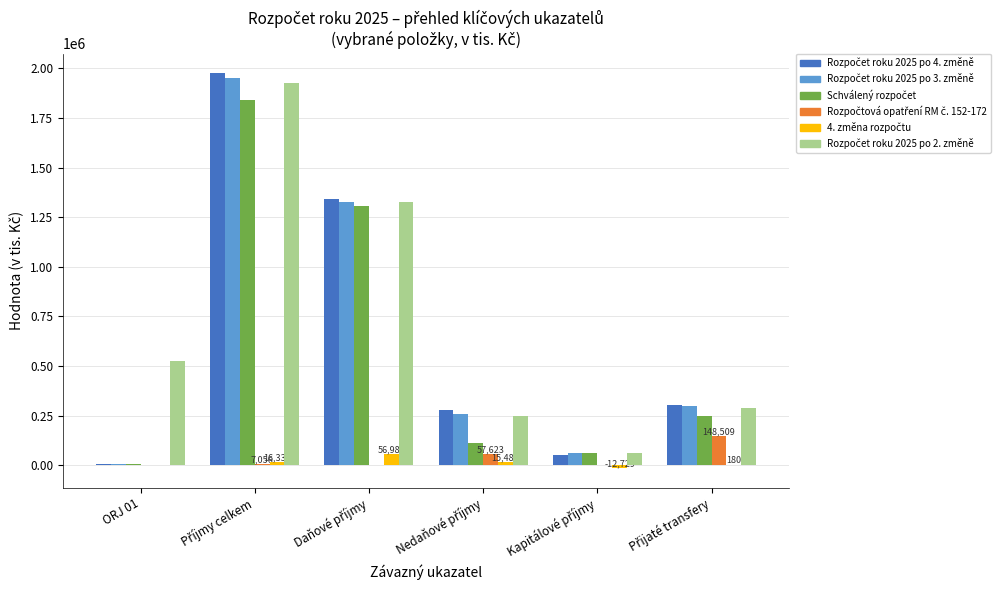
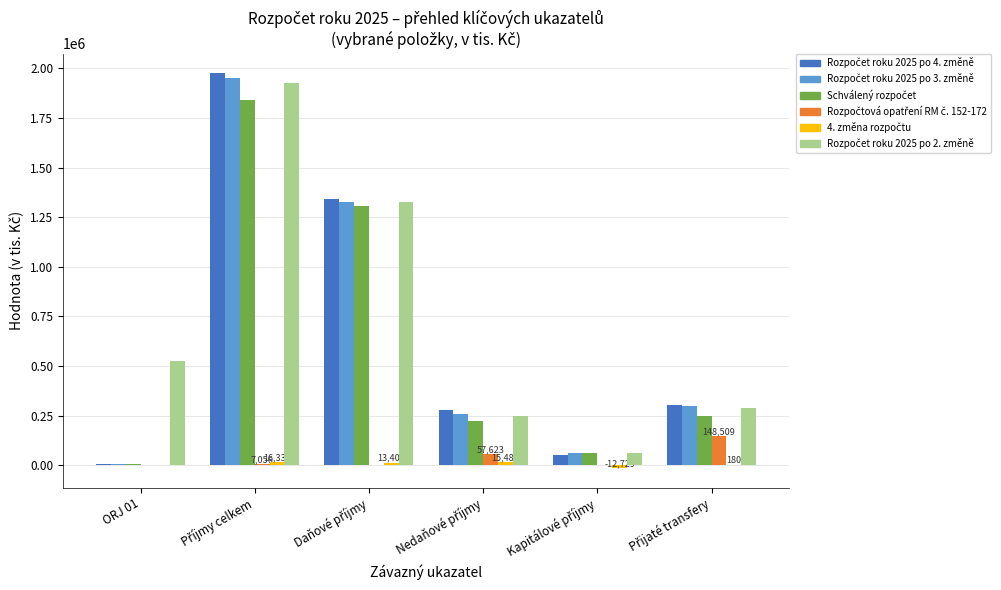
4. změna rozpočtu, Daňové příjmy: 56,983 -> 13,402
Schválený rozpočet, Nedaňové příjmy: 110000 -> 230000
